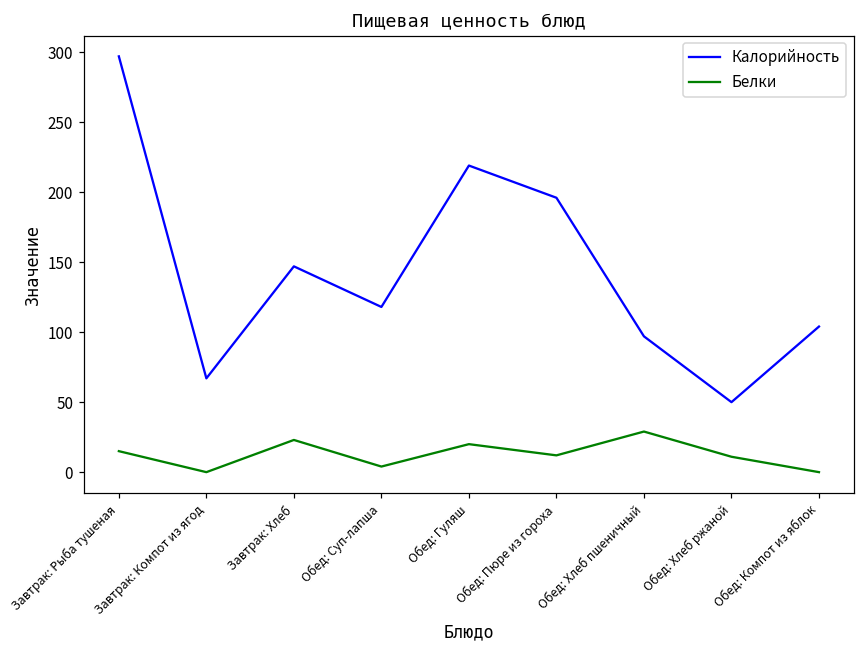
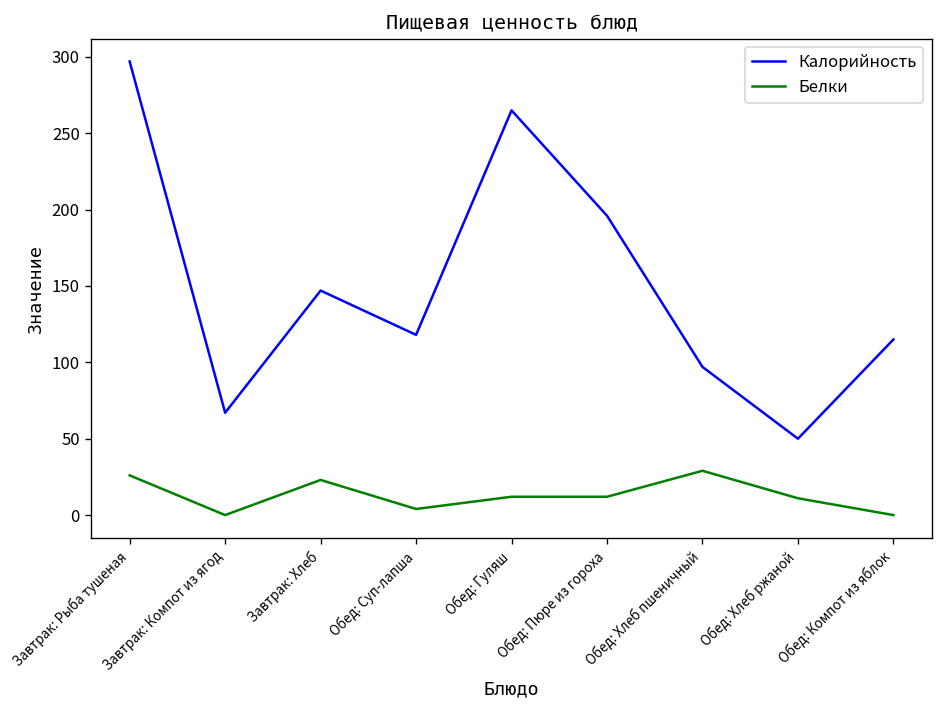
Белки, Завтрак: Рыба тушеная: 15 -> 26
Калорийность, Обед: Гуляш: 219 -> 265
Белки, Обед: Гуляш: 20 -> 12
Калорийность, Обед: Компот из яблок: 104 -> 115
